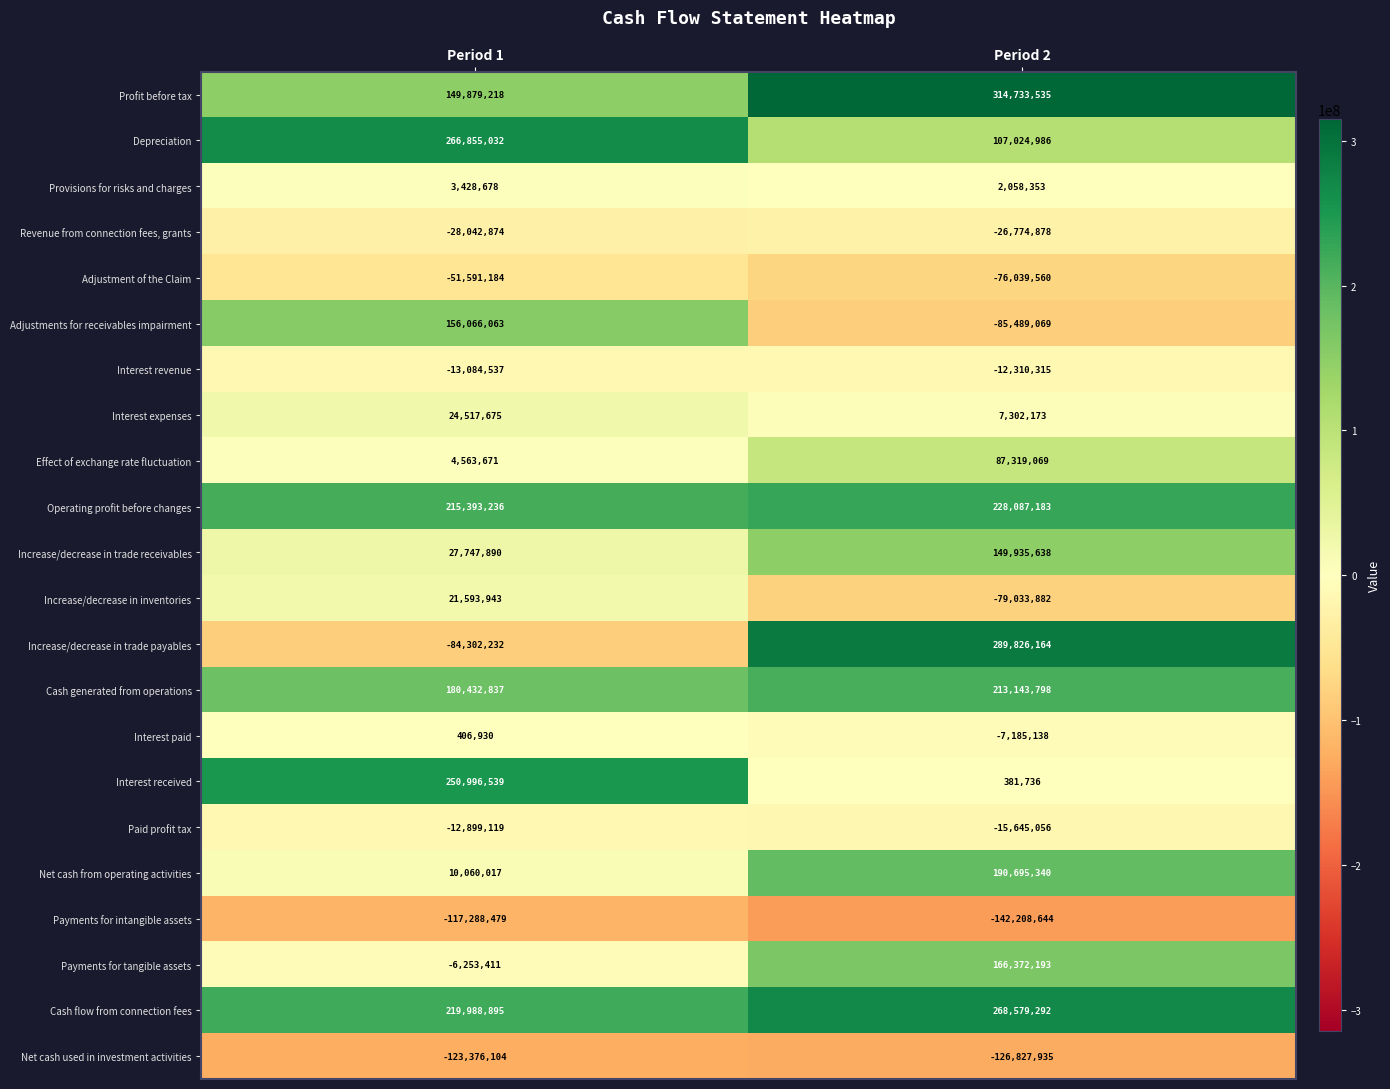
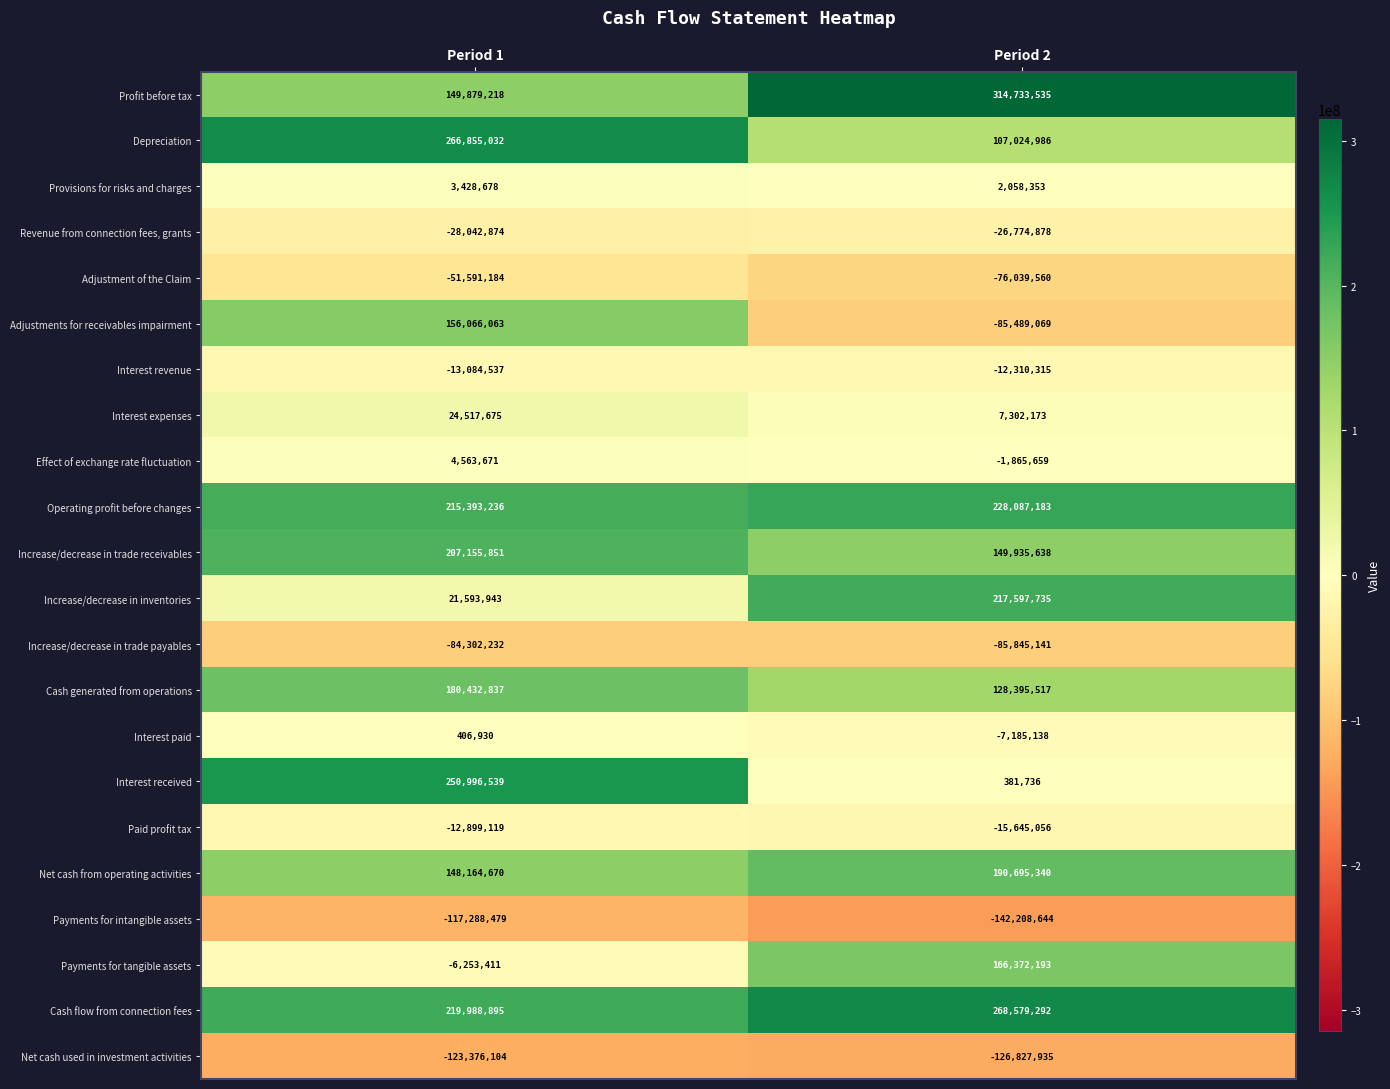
Effect of exchange rate fluctuation, Period 2: 87,319,069 -> -1,865,659
Increase/decrease in trade receivables, Period 1: 27,747,890 -> 207,155,851
Increase/decrease in inventories, Period 2: -79,033,882 -> 217,597,735
Increase/decrease in trade payables, Period 2: 289,826,164 -> -85,845,141
Cash generated from operations, Period 2: 213,143,798 -> 128,395,517
Net cash from operating activities, Period 1: 10,060,017 -> 148,164,670
